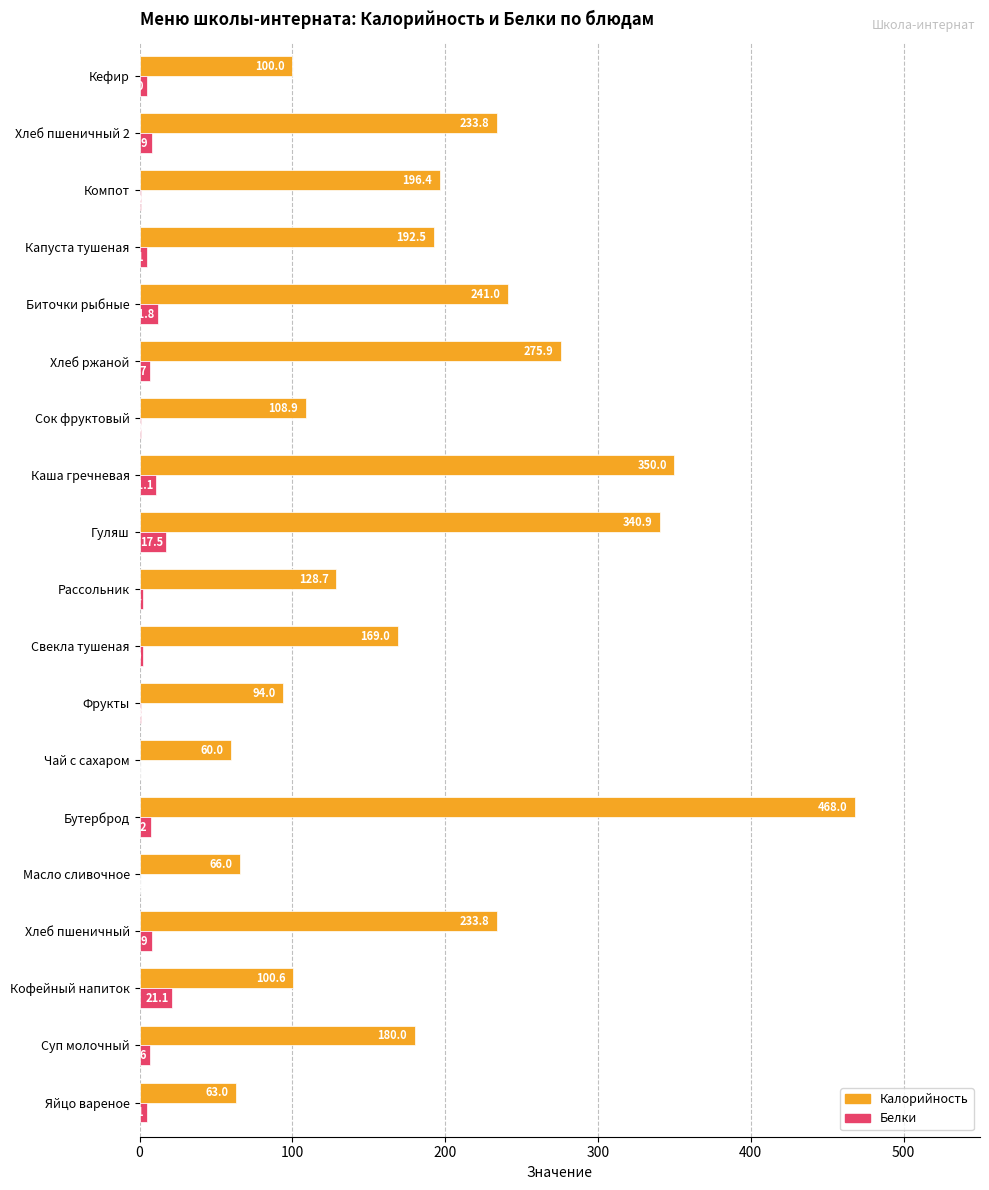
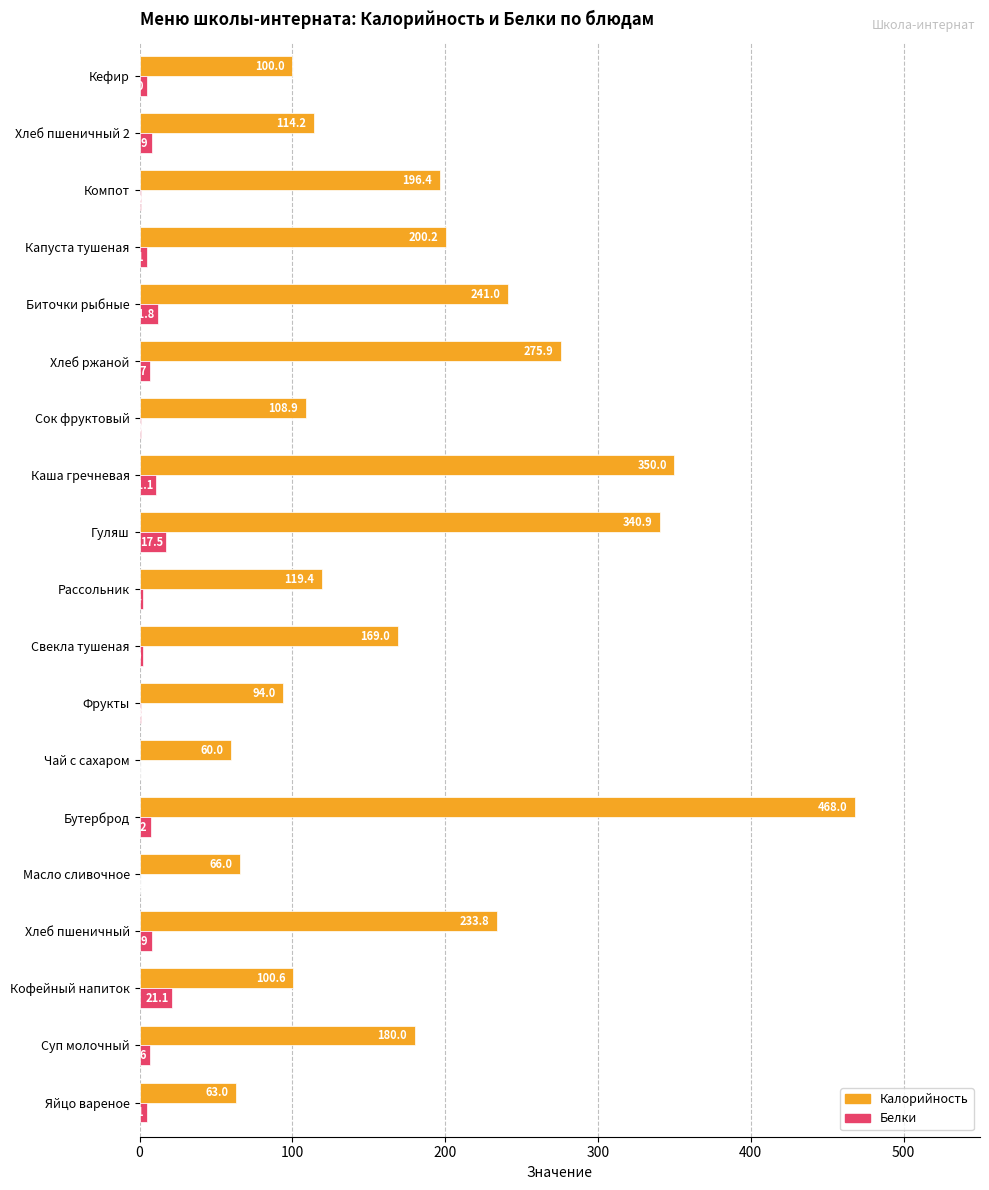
Калорийность, Хлеб пшеничный 2: 233.8 -> 114.2
Калорийность, Капуста тушеная: 192.5 -> 200.2
Калорийность, Рассольник: 128.7 -> 119.4
